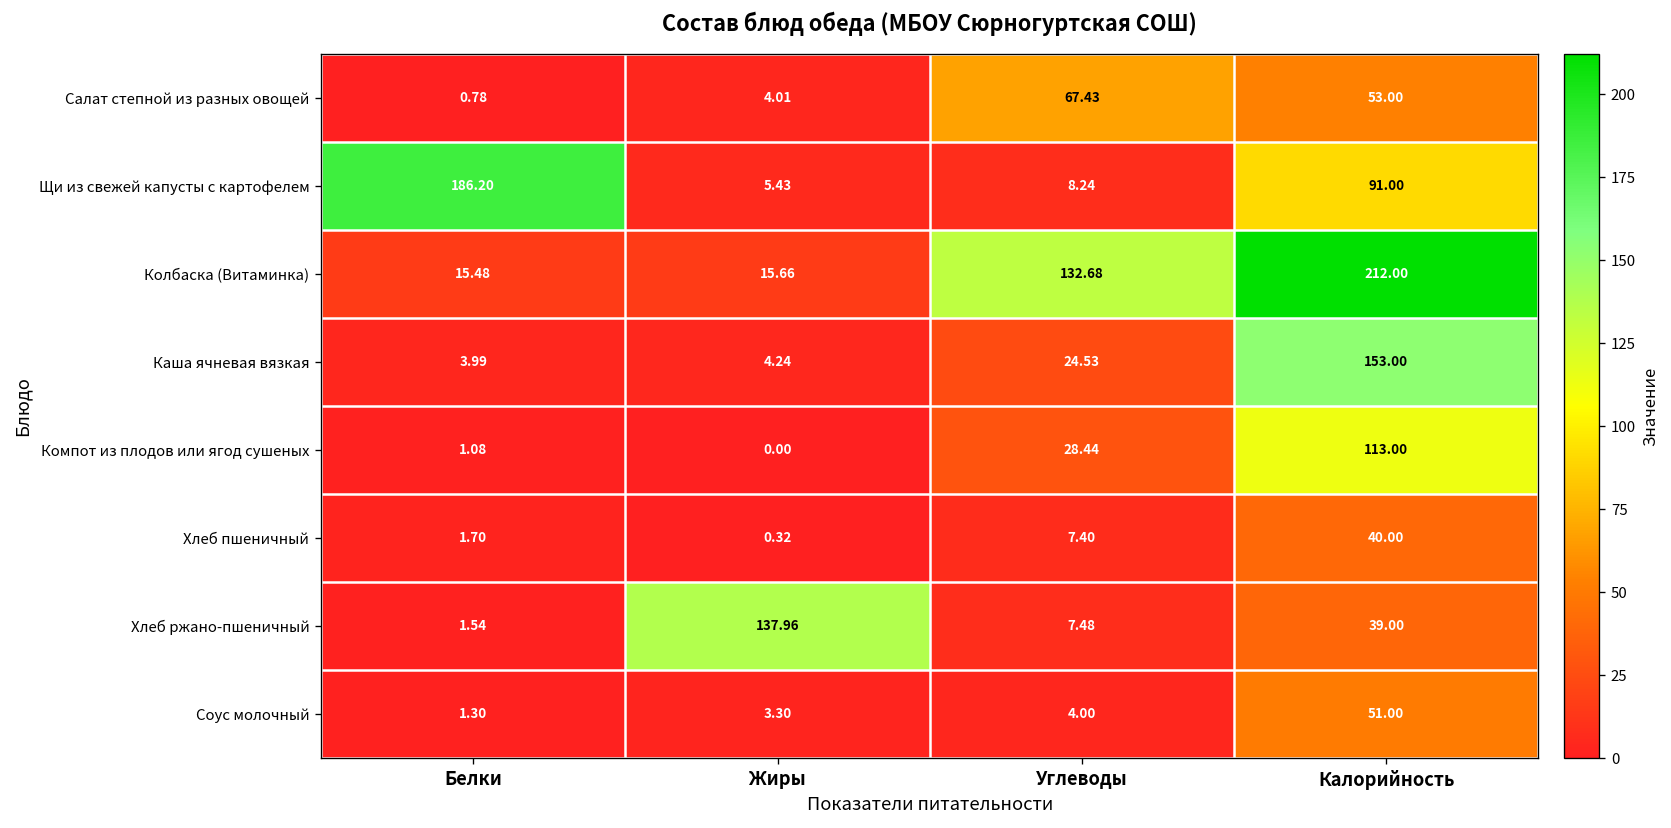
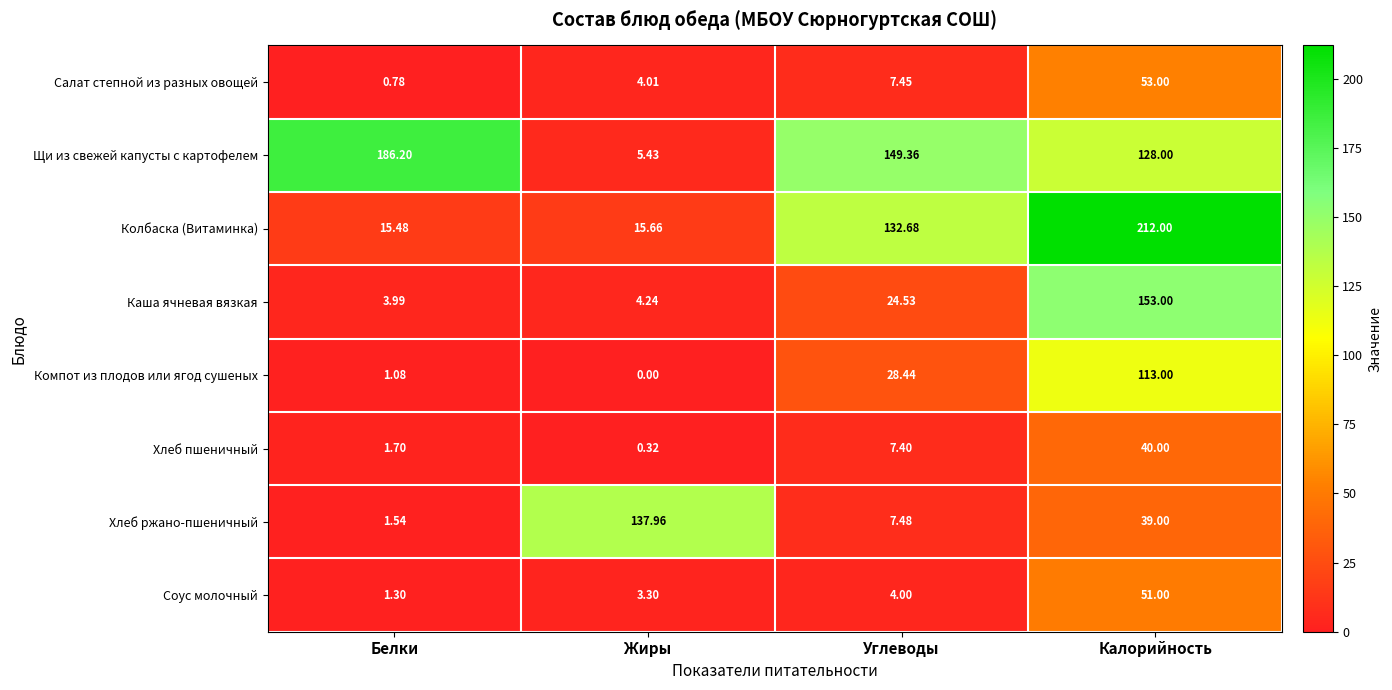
Салат степной из разных овощей, Углеводы: 67.43 -> 7.45
Щи из свежей капусты с картофелем, Углеводы: 8.24 -> 149.36
Щи из свежей капусты с картофелем, Калорийность: 91.00 -> 128.00
